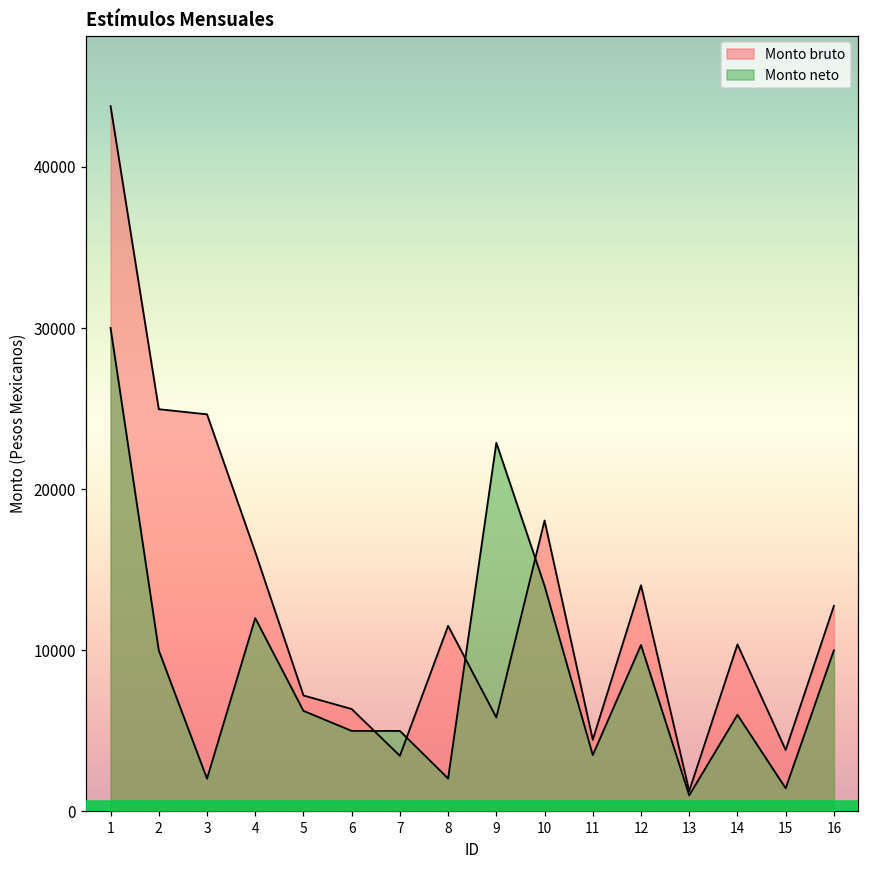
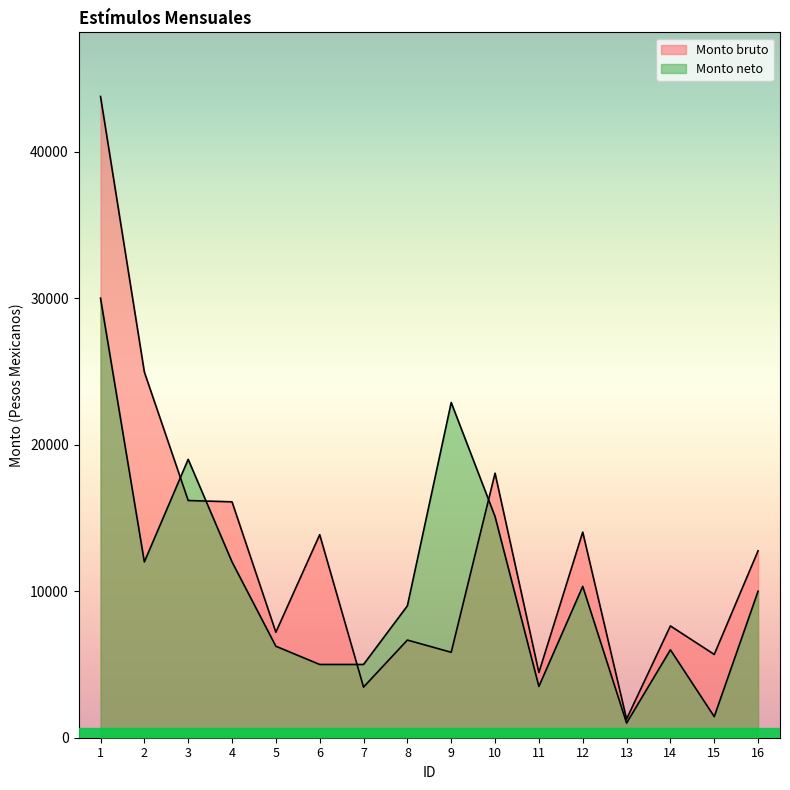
Monto neto, 2: 10000 -> 12000
Monto bruto, 3: 24600 -> 16200
Monto neto, 3: 2000 -> 19000
Monto bruto, 6: 6400 -> 13900
Monto bruto, 8: 11500 -> 6700
Monto neto, 8: 2000 -> 9000
Monto neto, 10: 14000 -> 15100
Monto bruto, 14: 10400 -> 7600
Monto bruto, 15: 3800 -> 5700
